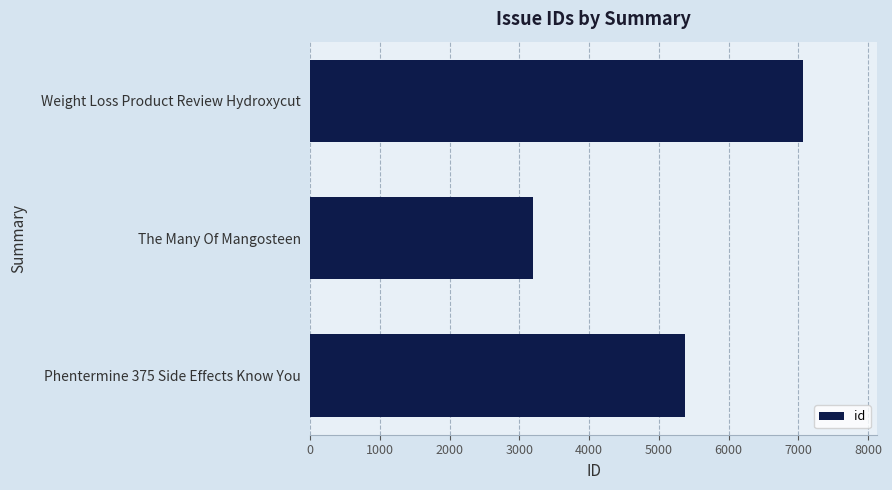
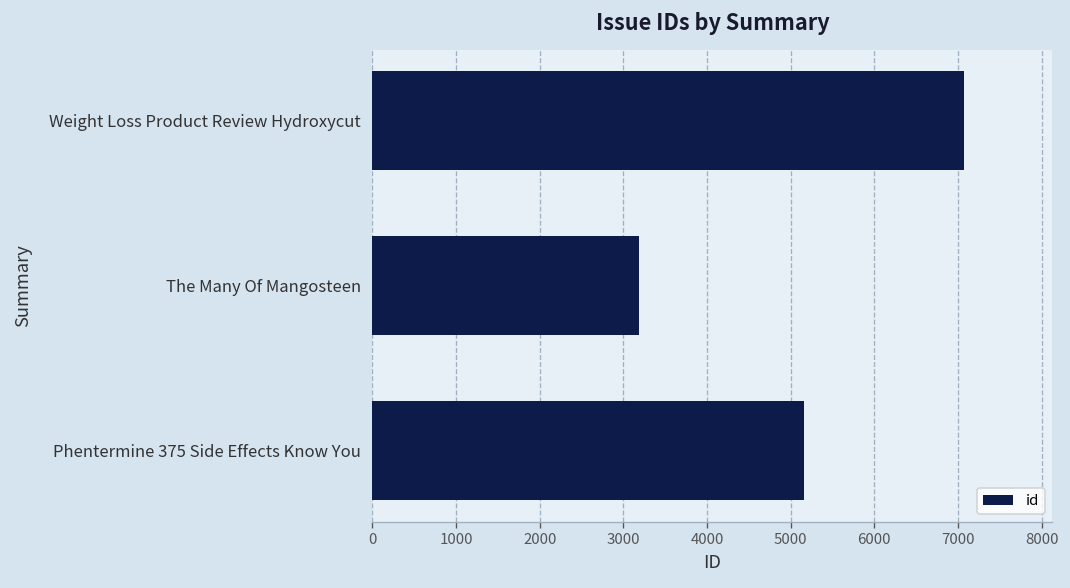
Phentermine 375 Side Effects Know You: 5400 -> 5200
